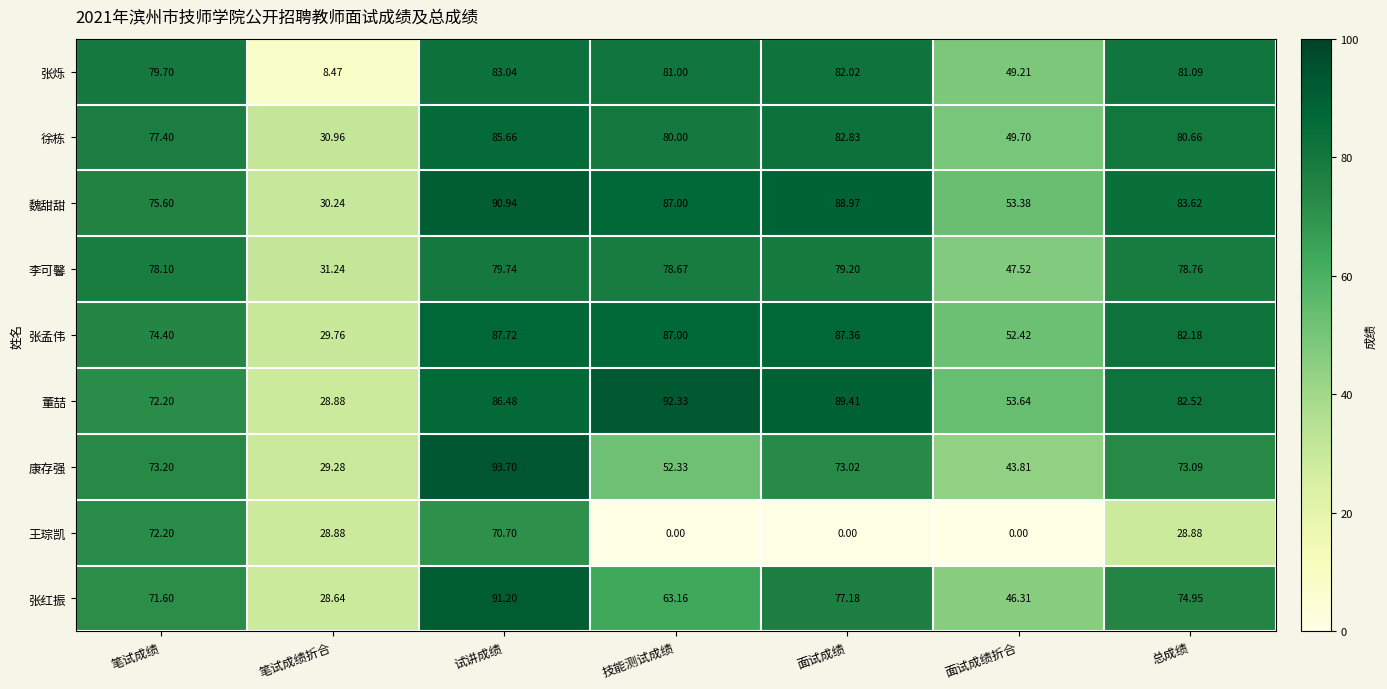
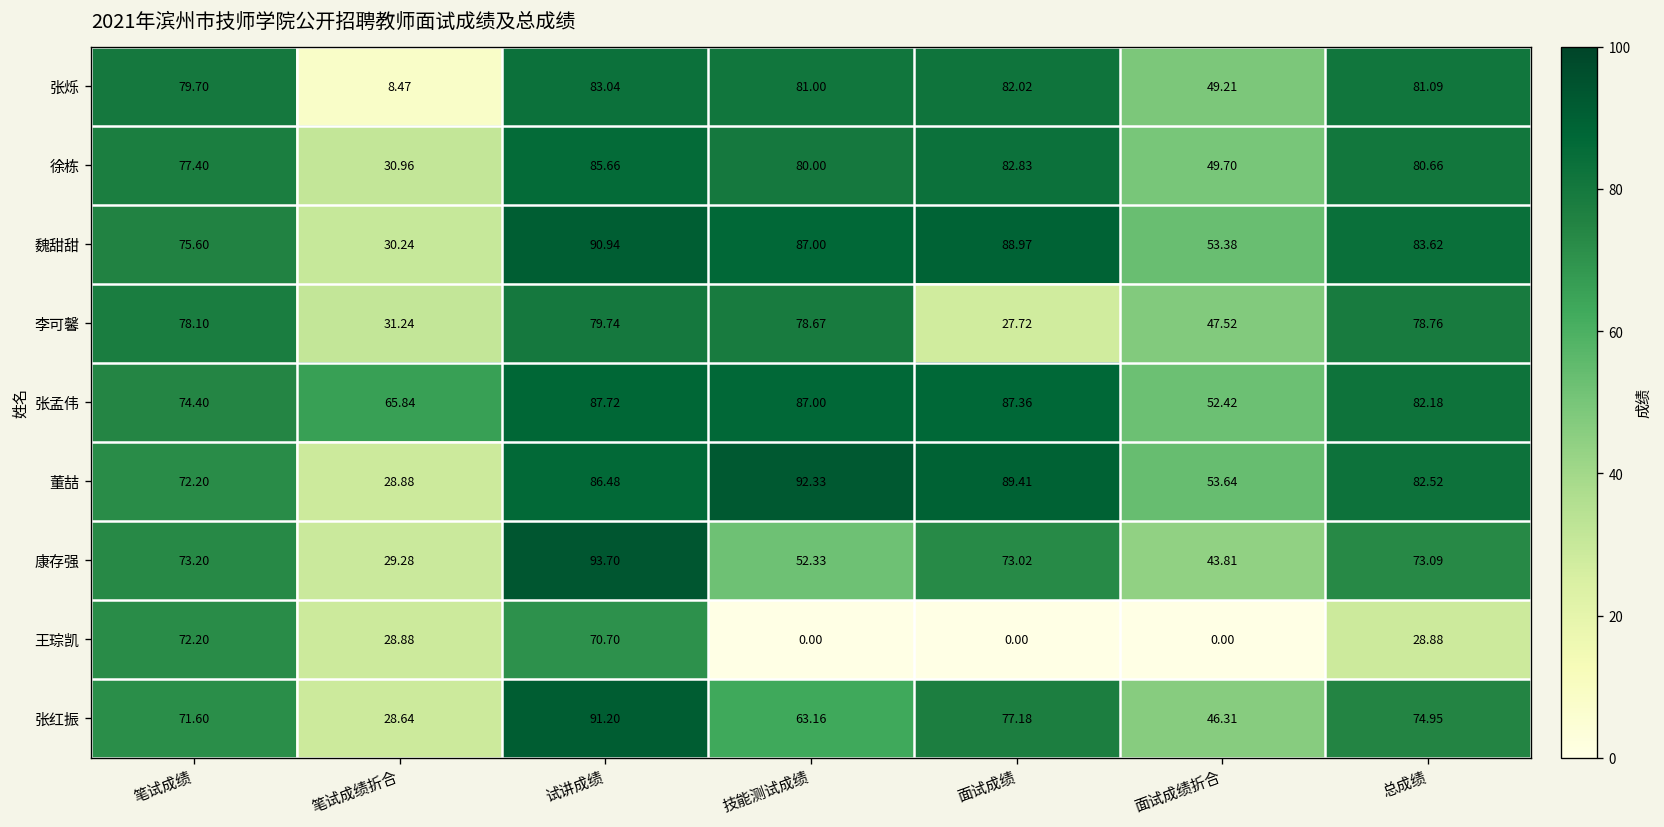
李可馨, 面试成绩: 79.20 -> 27.72
张孟伟, 笔试成绩折合: 29.76 -> 65.84
